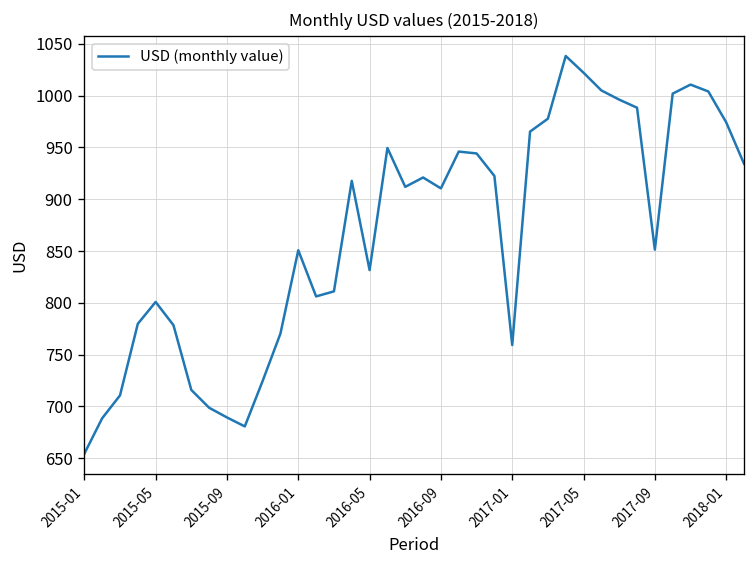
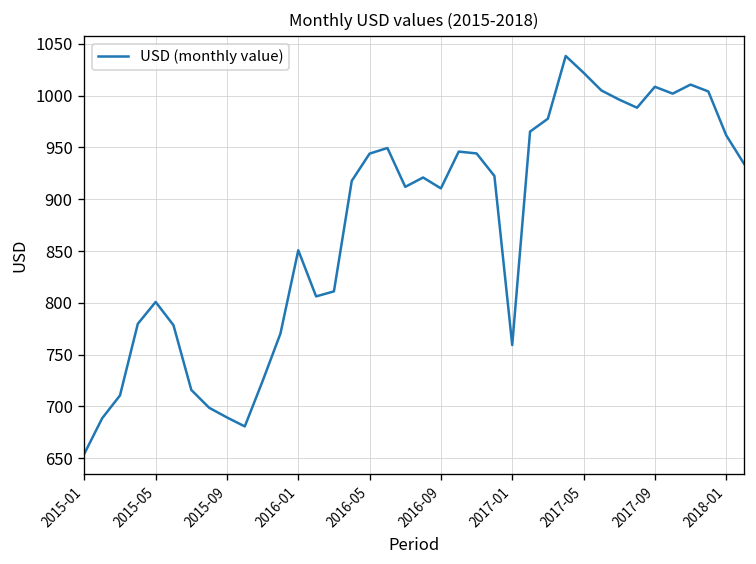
2016-05: 830 -> 940
2017-09: 850 -> 1010
2018-01: 970 -> 960
